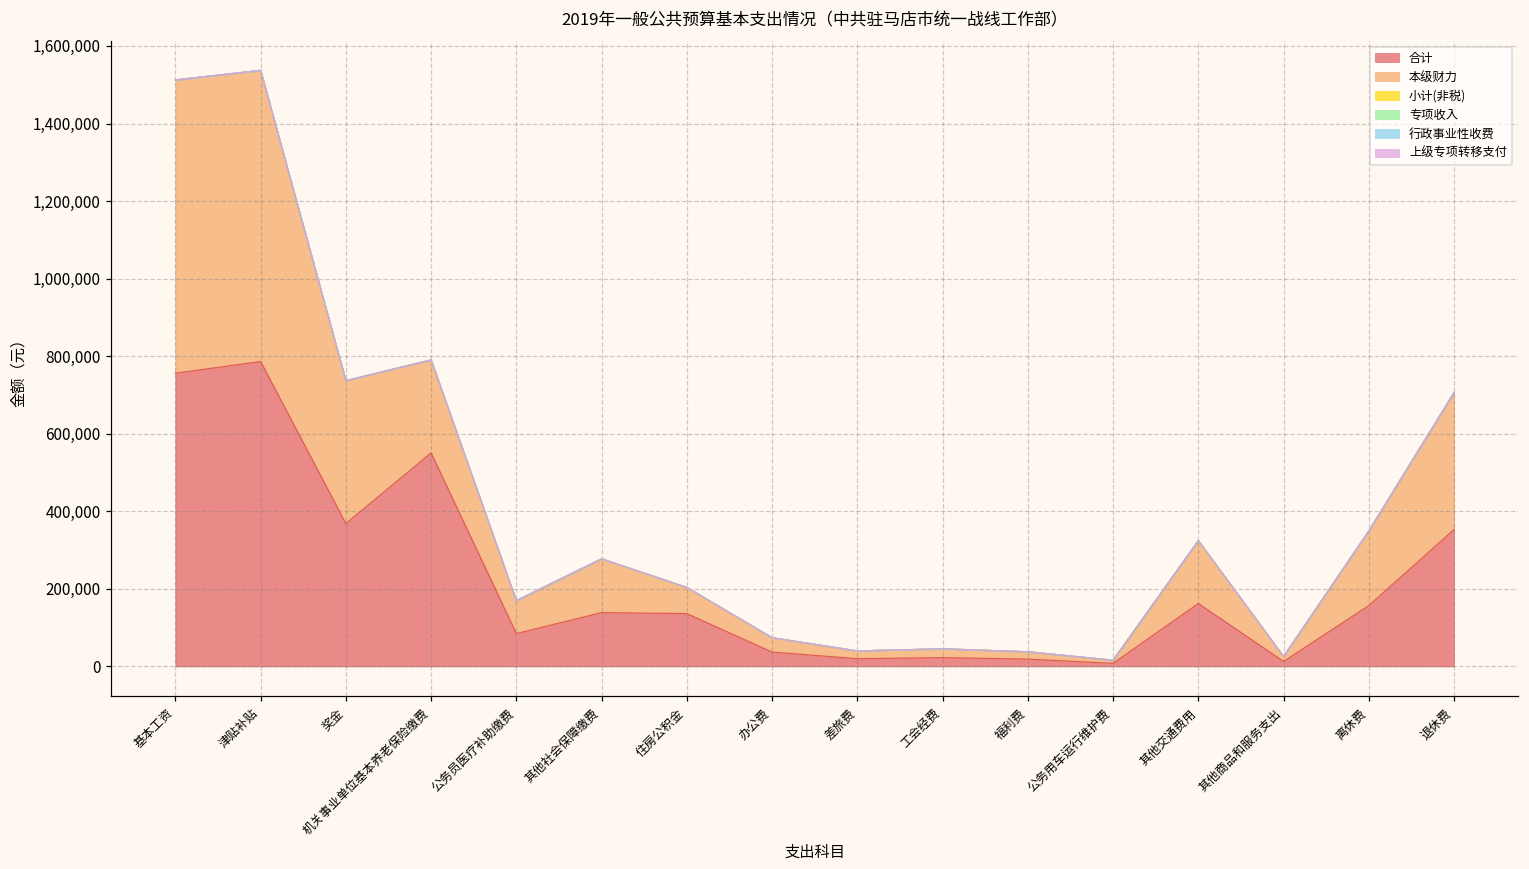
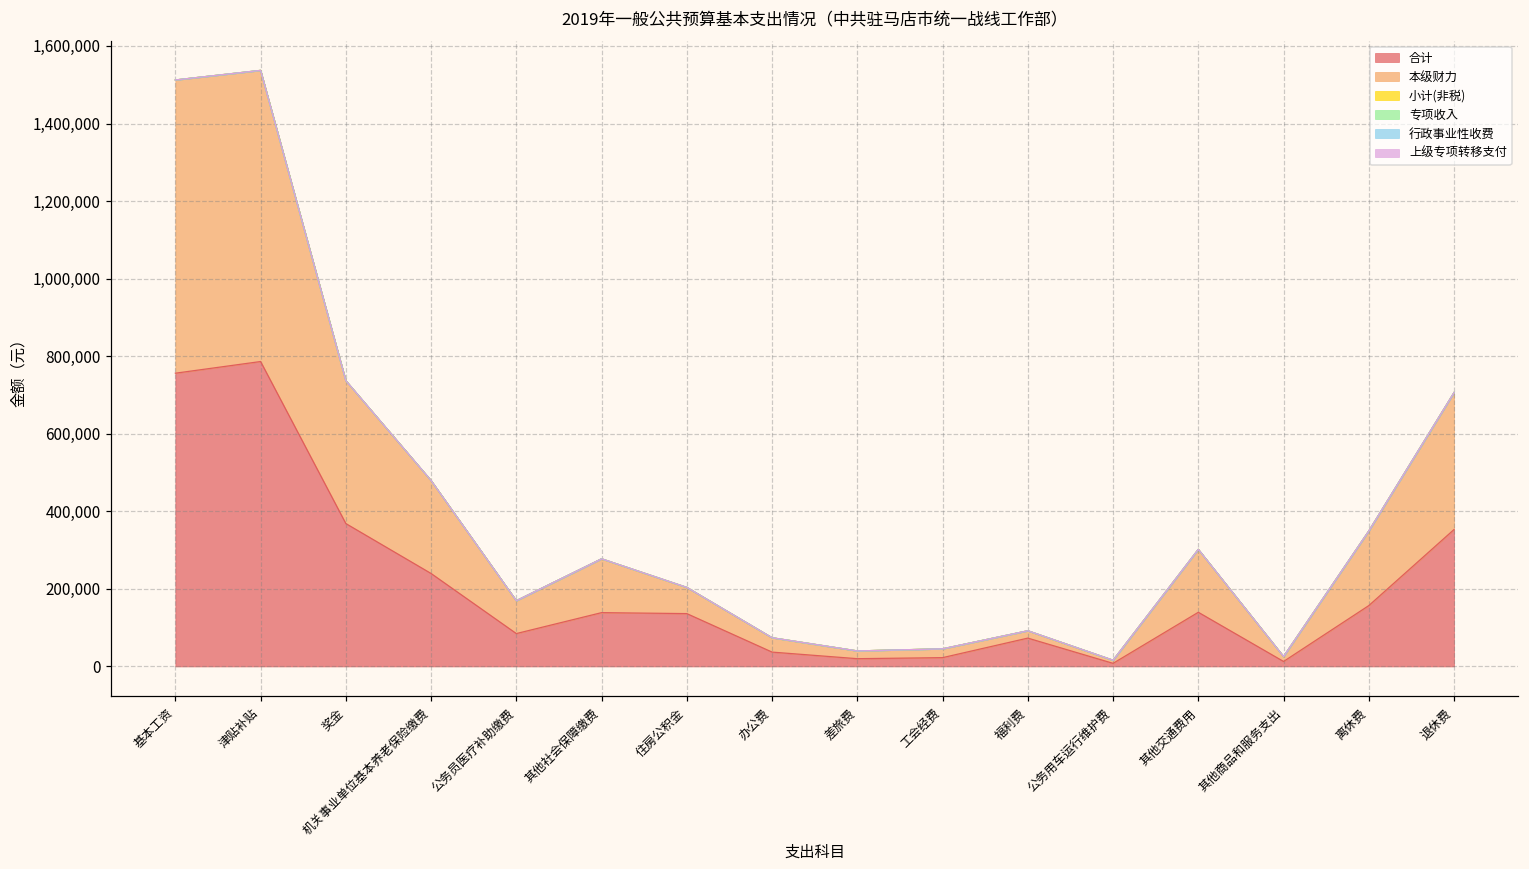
合计, 机关事业单位基本养老保险缴费: 550,000 -> 240,000
合计, 福利费: 20,000 -> 70,000
合计, 其他交通费用: 160,000 -> 140,000
